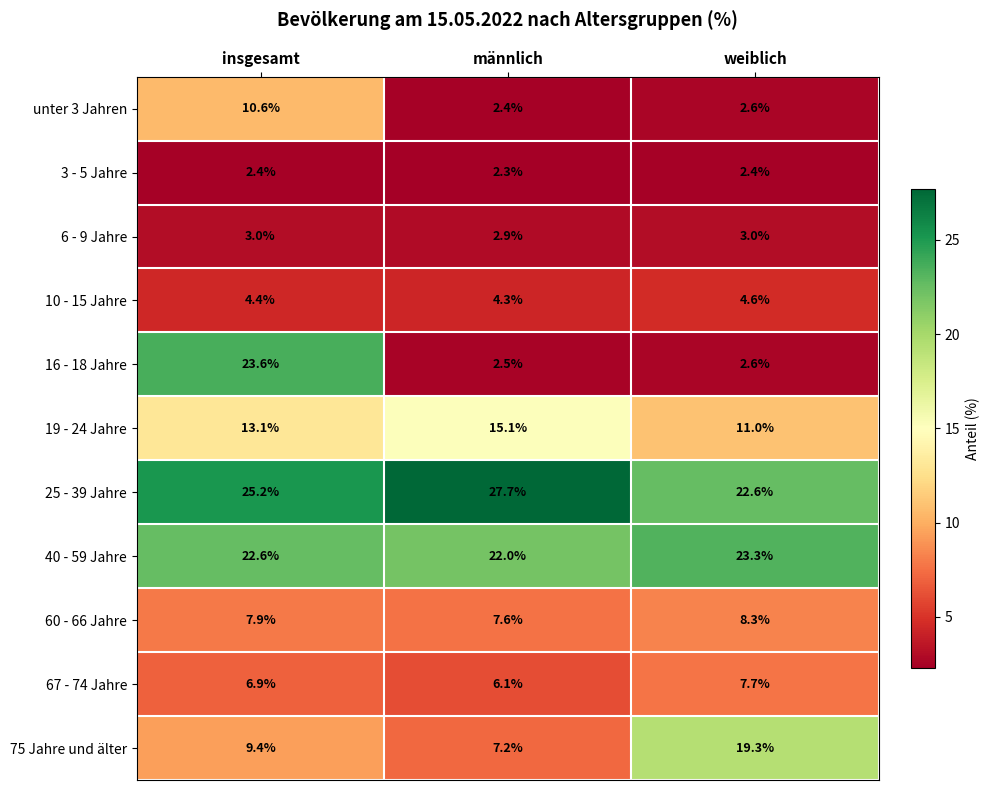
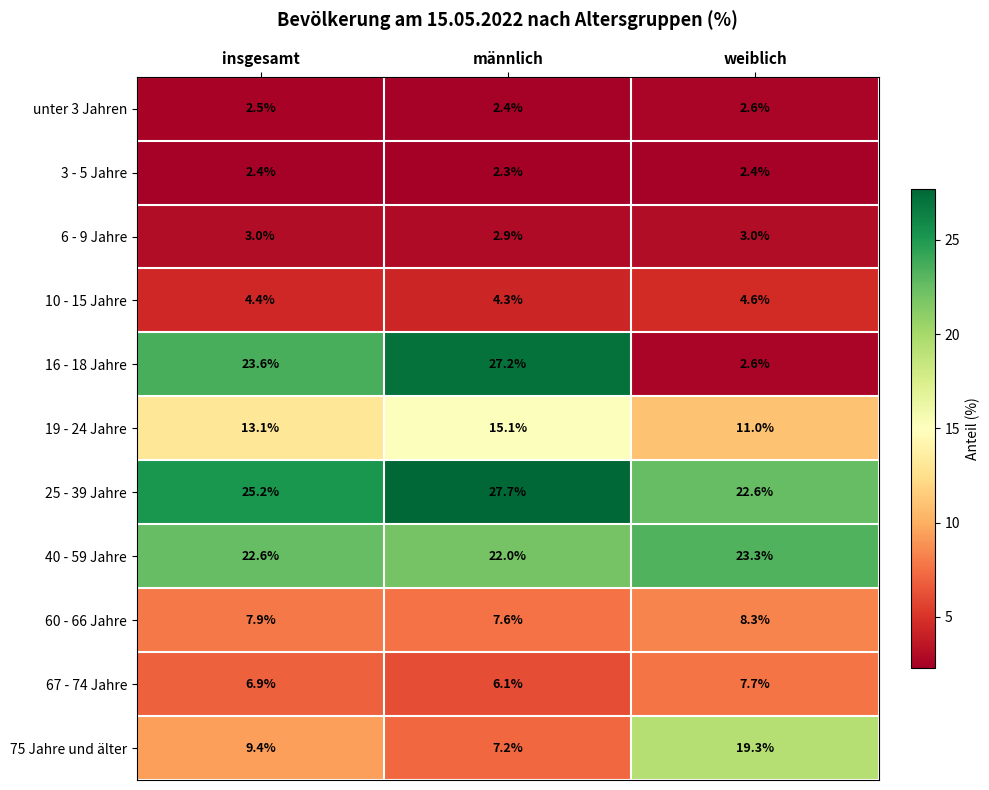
unter 3 Jahren, insgesamt: 10.6% -> 2.5%
16 - 18 Jahre, männlich: 2.5% -> 27.2%
